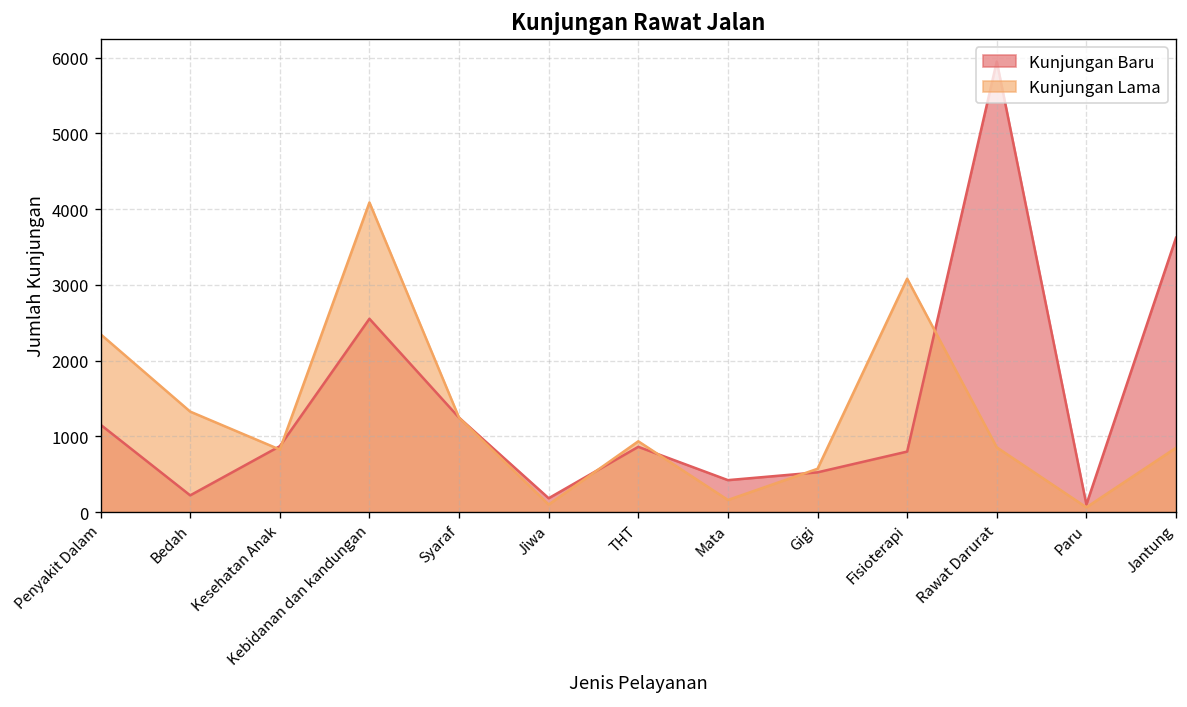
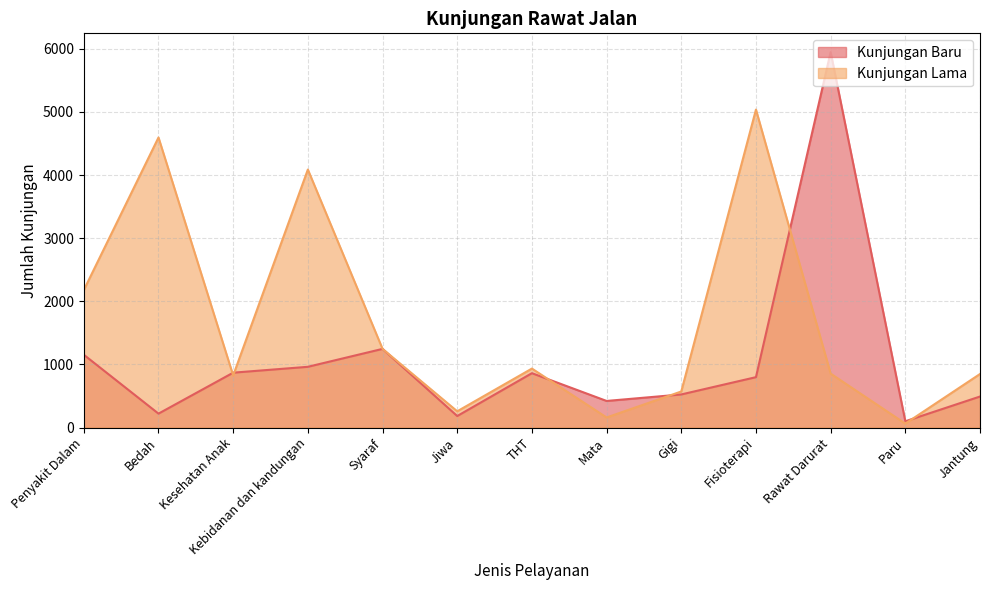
Kunjungan Lama, Penyakit Dalam: 2300 -> 2200
Kunjungan Lama, Bedah: 1300 -> 4600
Kunjungan Baru, Kebidanan dan kandungan: 2600 -> 1000
Kunjungan Lama, Jiwa: 100 -> 300
Kunjungan Lama, Fisioterapi: 3100 -> 5000
Kunjungan Baru, Jantung: 3600 -> 500
